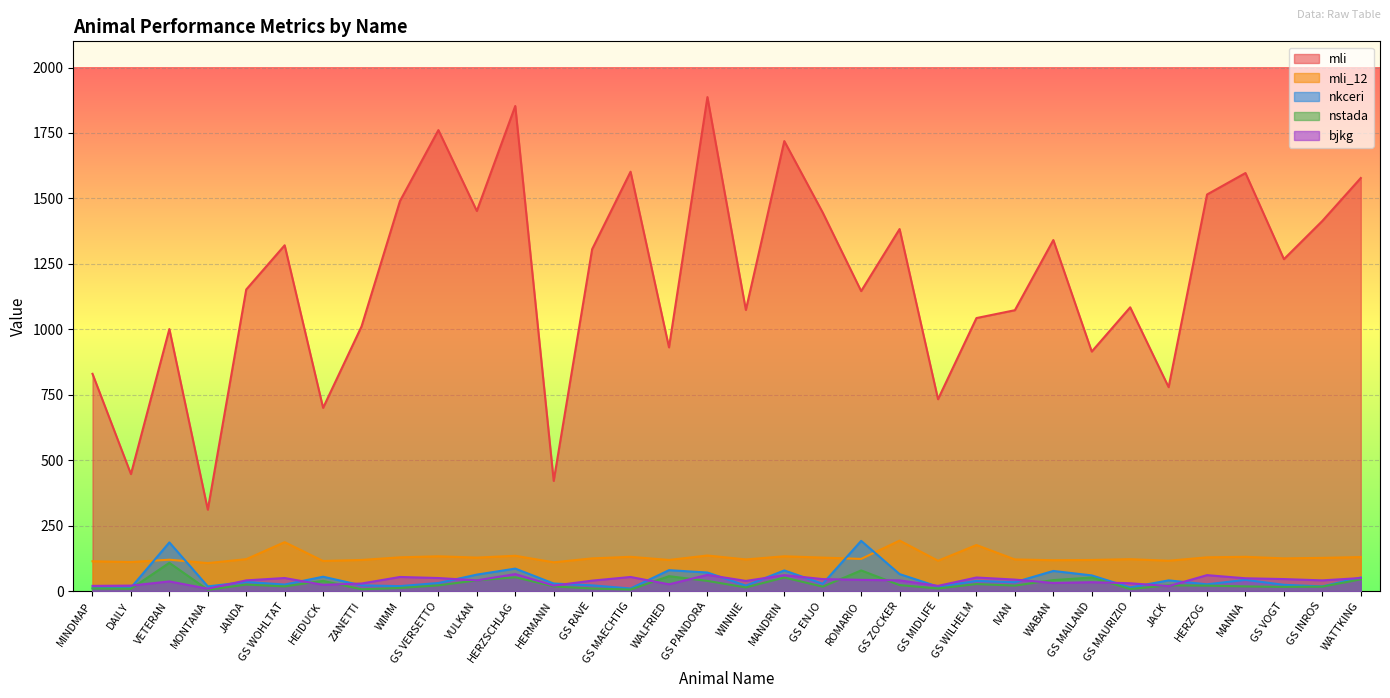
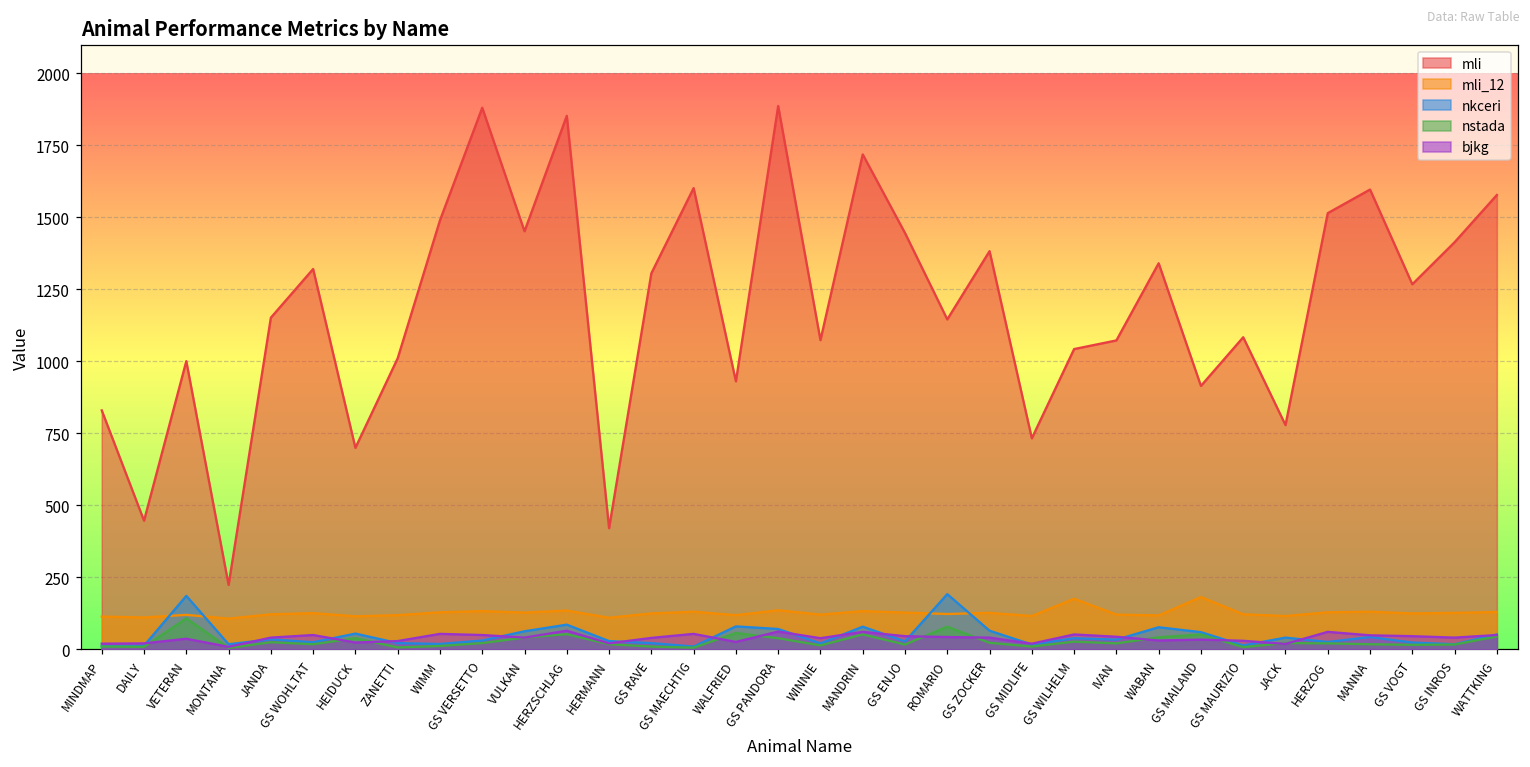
mli, MONTANA: 310 -> 220
mli_12, GS WOHLTAT: 190 -> 130
mli, GS VERSETTO: 1760 -> 1880
mli_12, GS ZOCKER: 190 -> 130
mli_12, GS MAILAND: 120 -> 180
